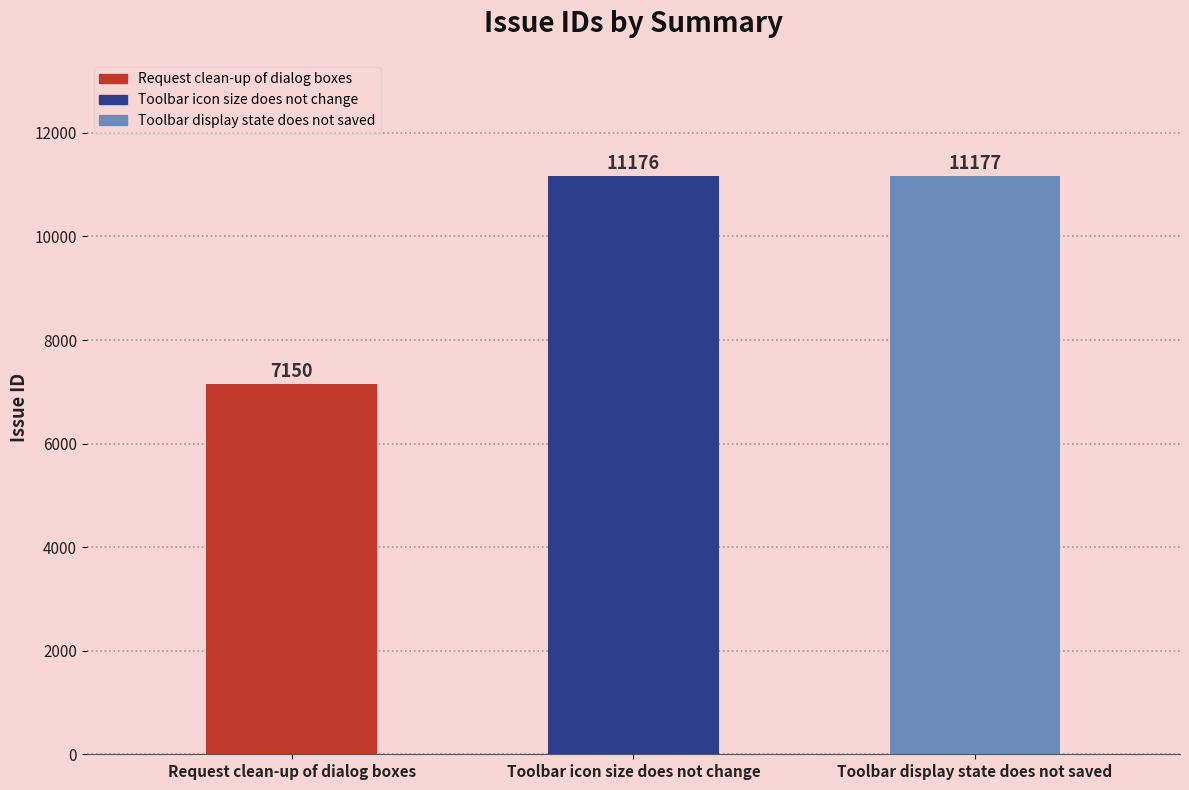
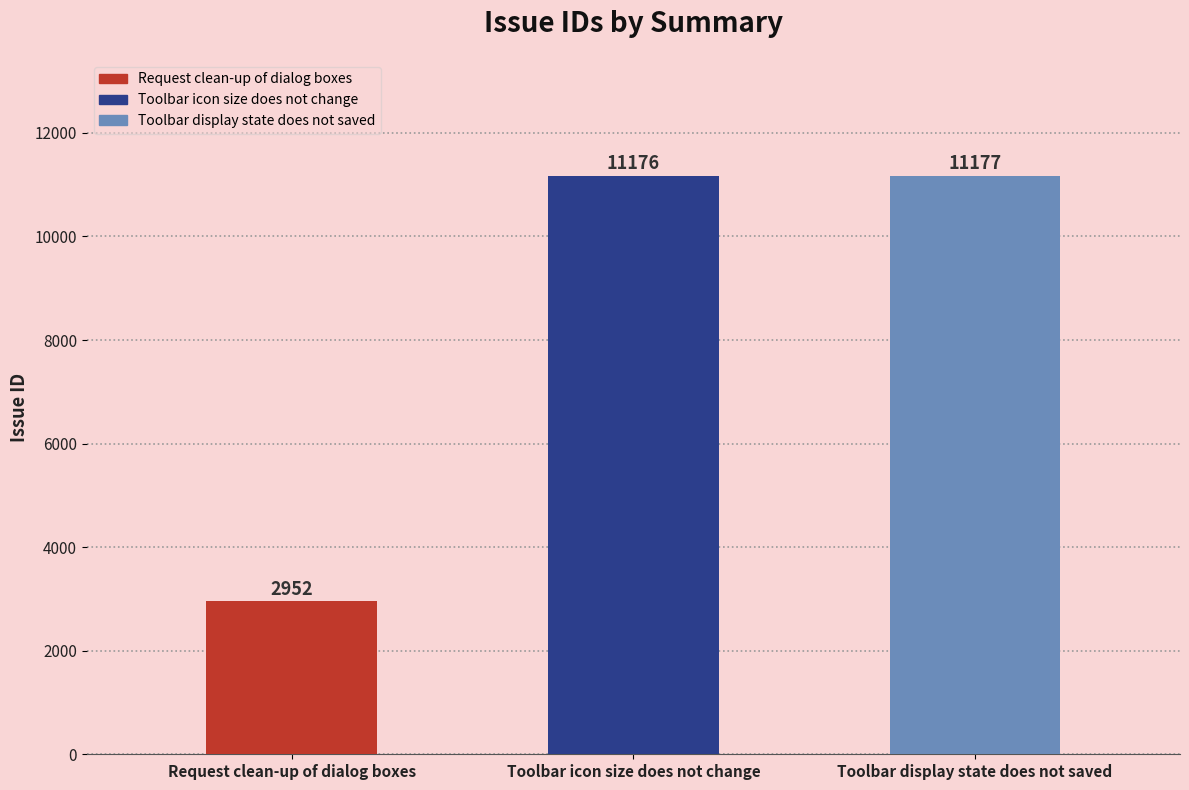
Request clean-up of dialog boxes: 7150 -> 2952
